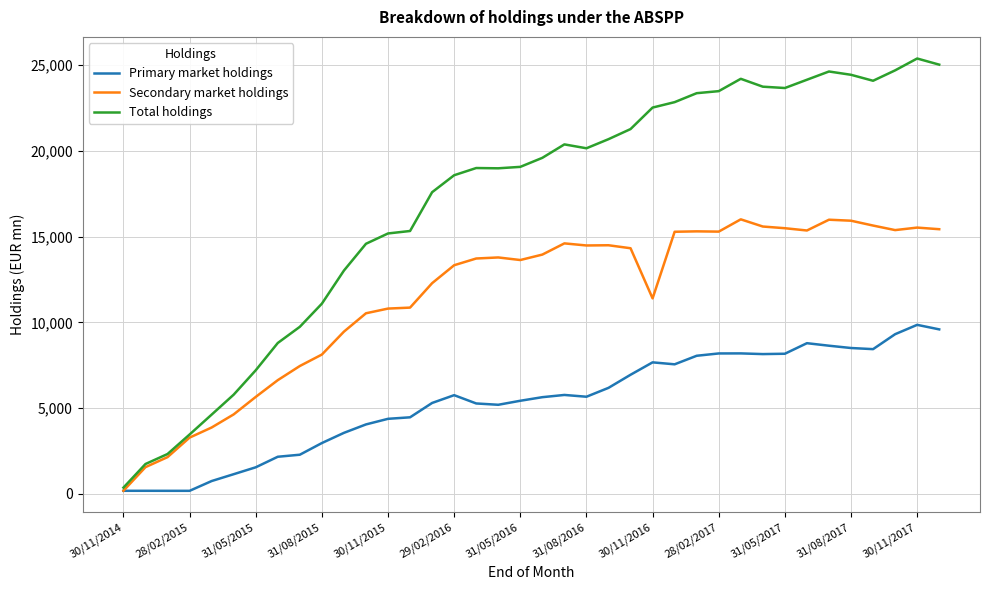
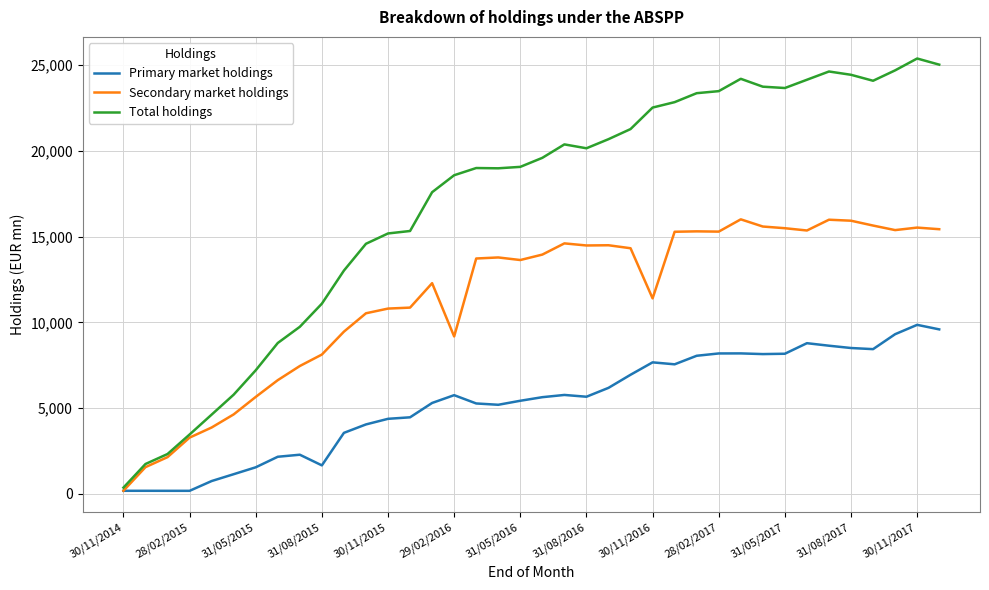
Primary market holdings, 31/08/2015: 3,000 -> 1,700
Secondary market holdings, 29/02/2016: 13,300 -> 9,200
